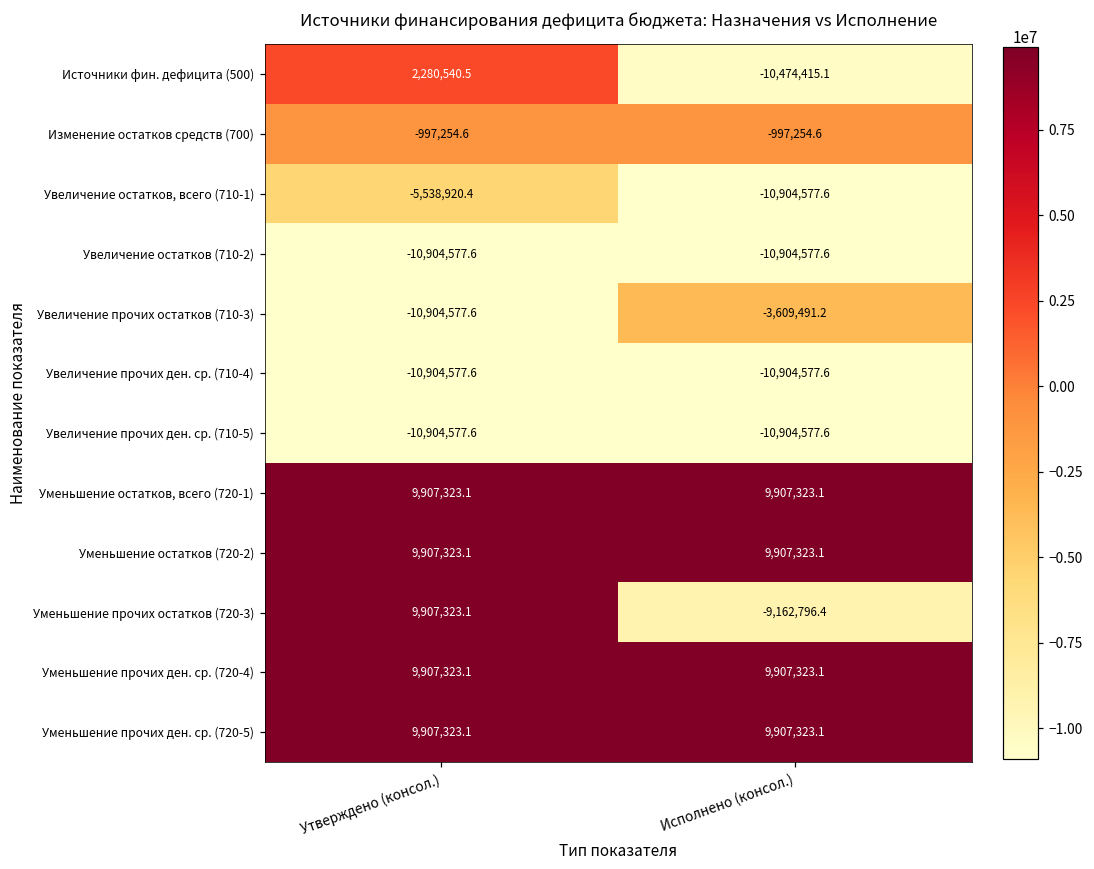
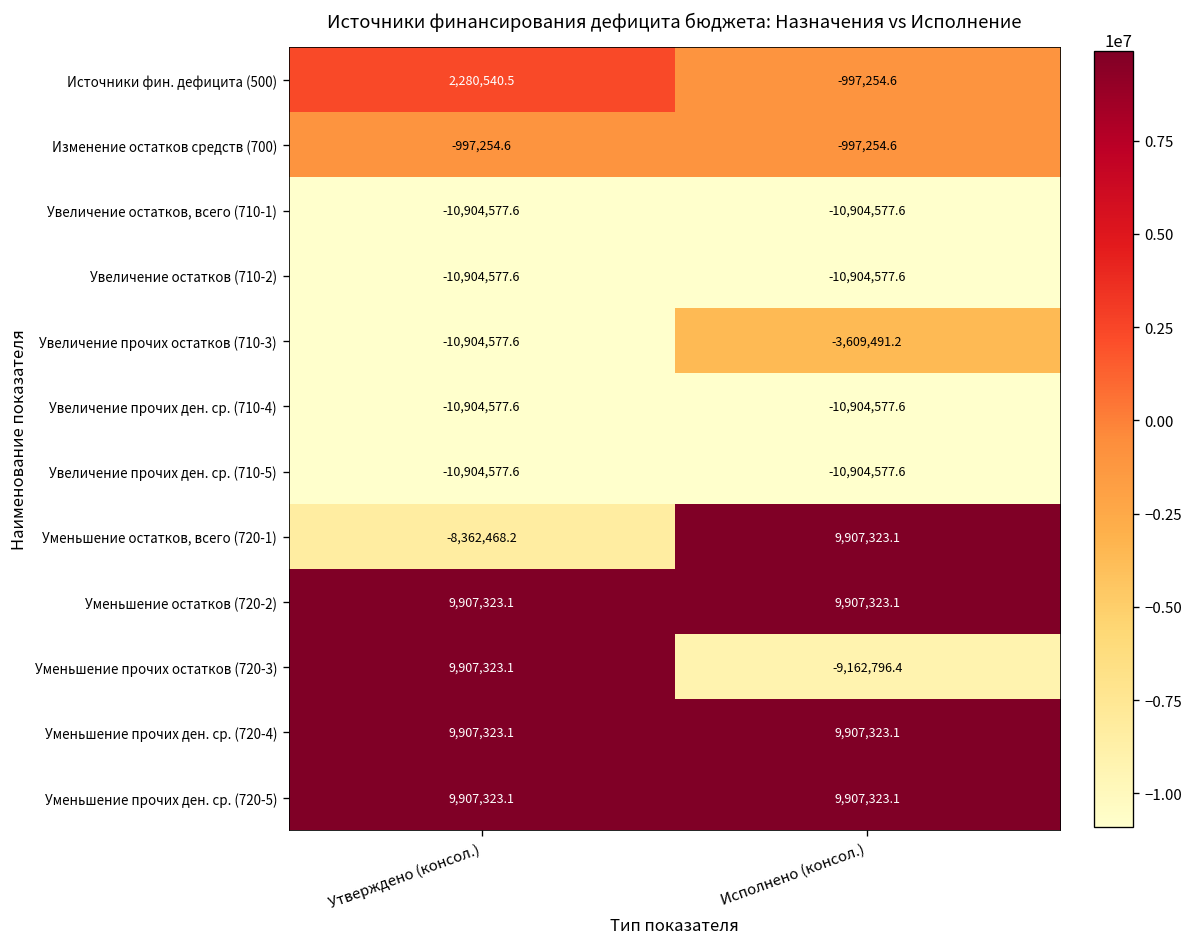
Источники фин. дефицита (500), Исполнено (консол.): -10,474,415.1 -> -997,254.6
Увеличение остатков, всего (710-1), Утверждено (консол.): -5,538,920.4 -> -10,904,577.6
Уменьшение остатков, всего (720-1), Утверждено (консол.): 9,907,323.1 -> -8,362,468.2
